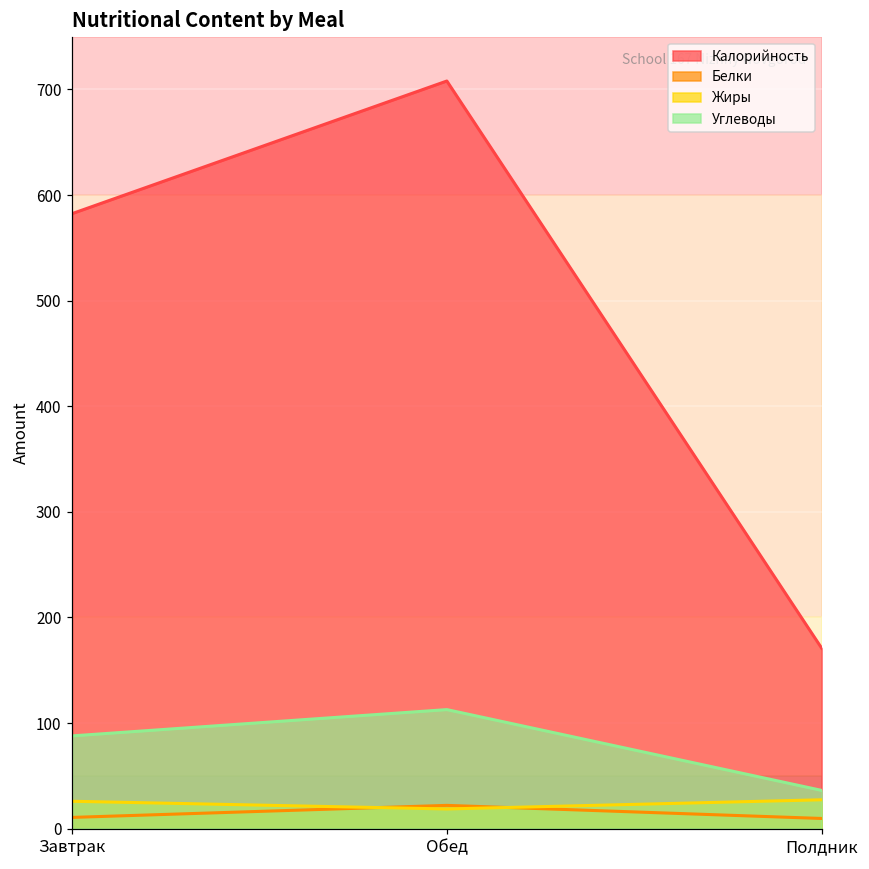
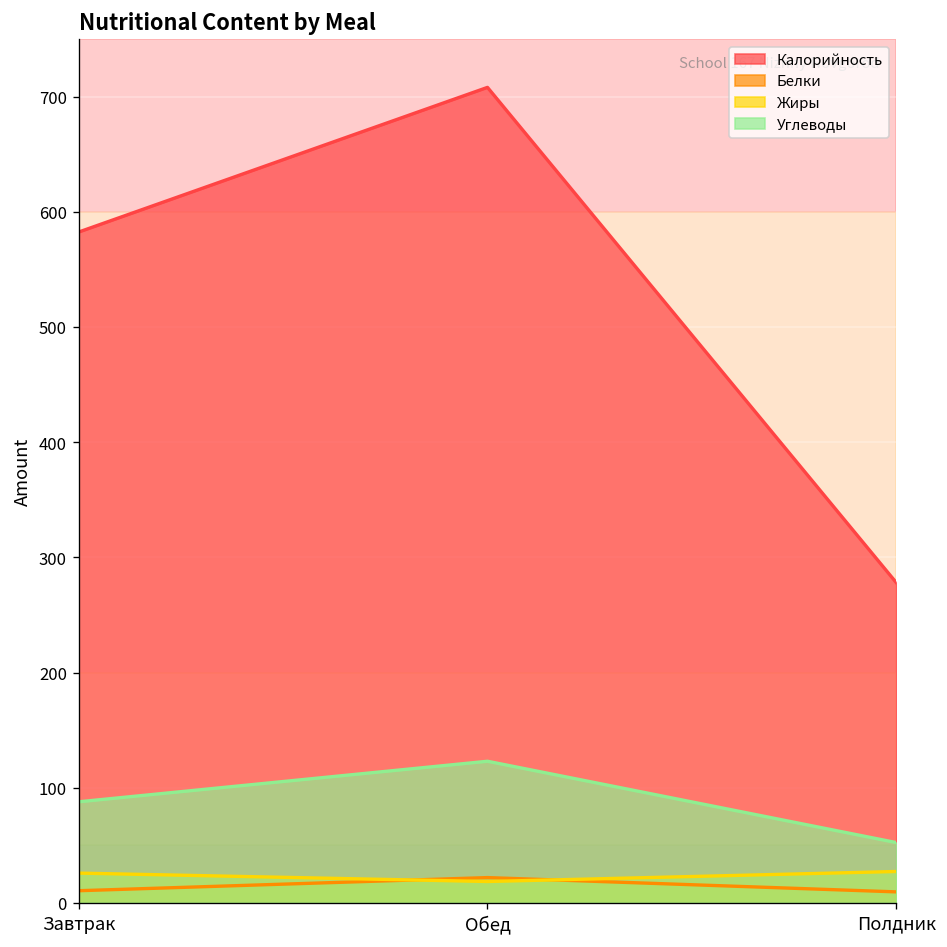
Углеводы, Обед: 110 -> 120
Калорийность, Полдник: 170 -> 280
Углеводы, Полдник: 40 -> 50
